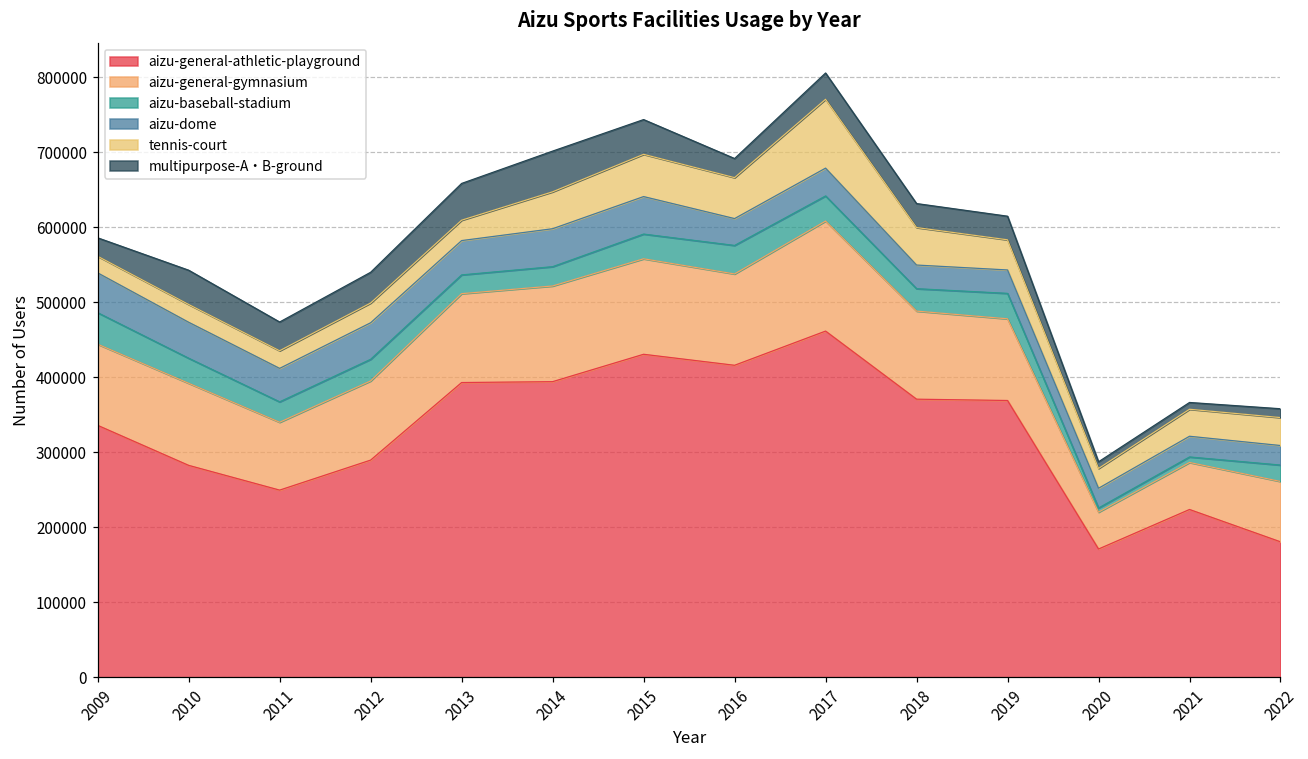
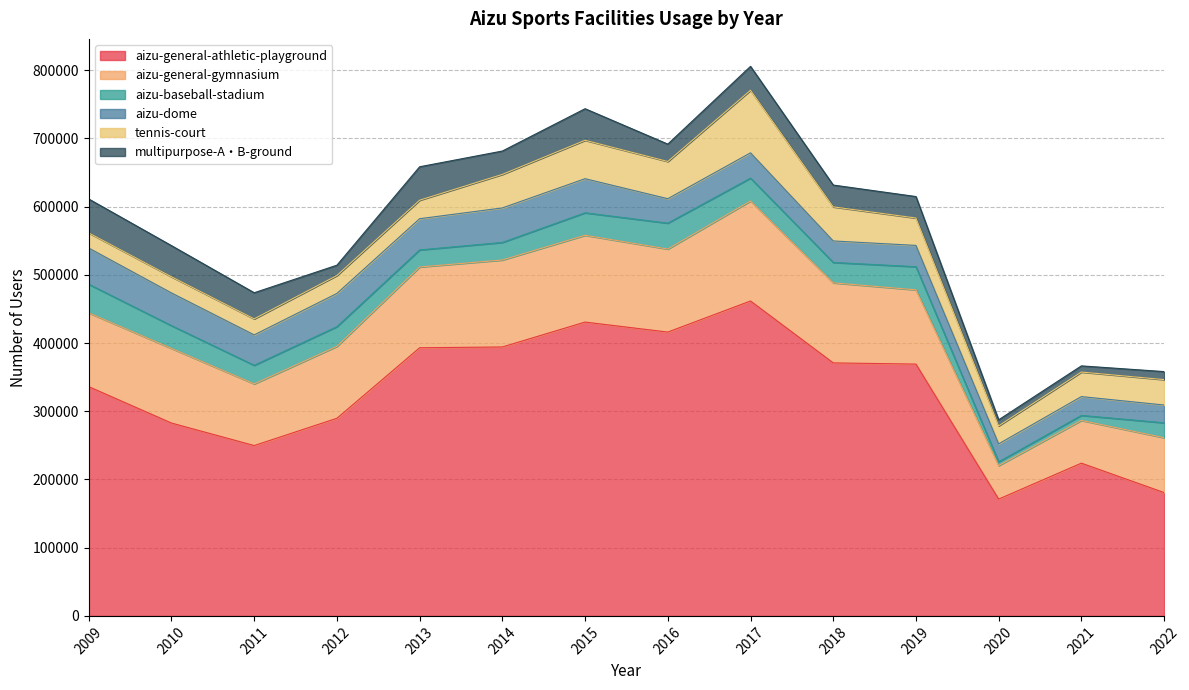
multipurpose-A・B-ground, 2009: 20000 -> 50000
multipurpose-A・B-ground, 2012: 40000 -> 20000
multipurpose-A・B-ground, 2014: 50000 -> 30000
